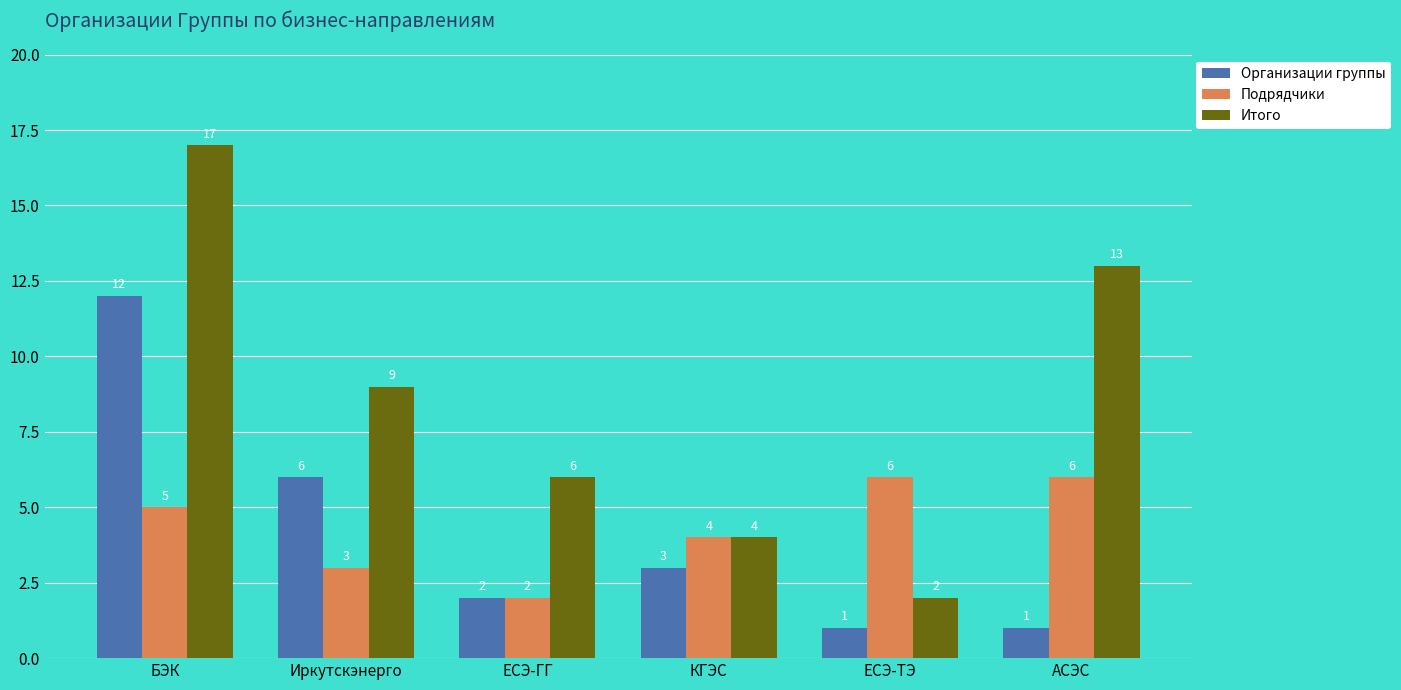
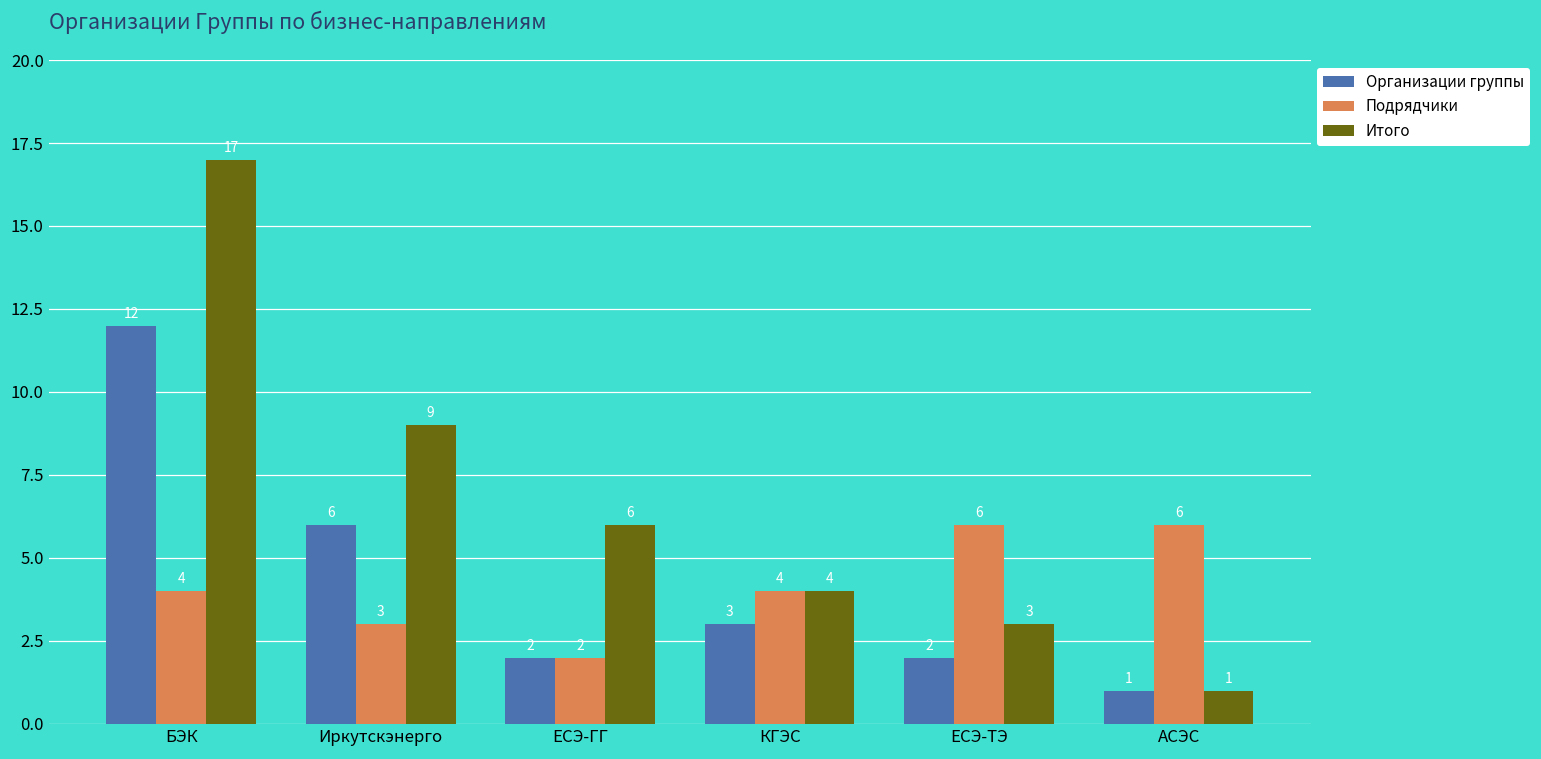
Подрядчики, БЭК: 5 -> 4
Организации группы, ЕСЭ-ТЭ: 1 -> 2
Итого, ЕСЭ-ТЭ: 2 -> 3
Итого, АСЭС: 13 -> 1
